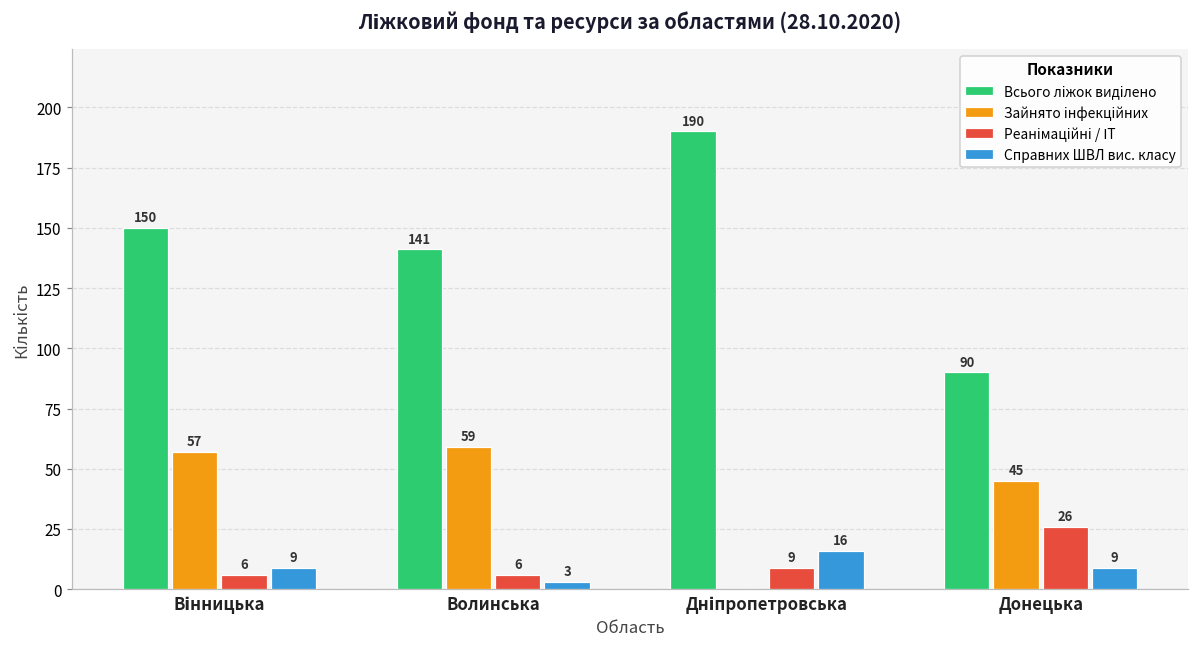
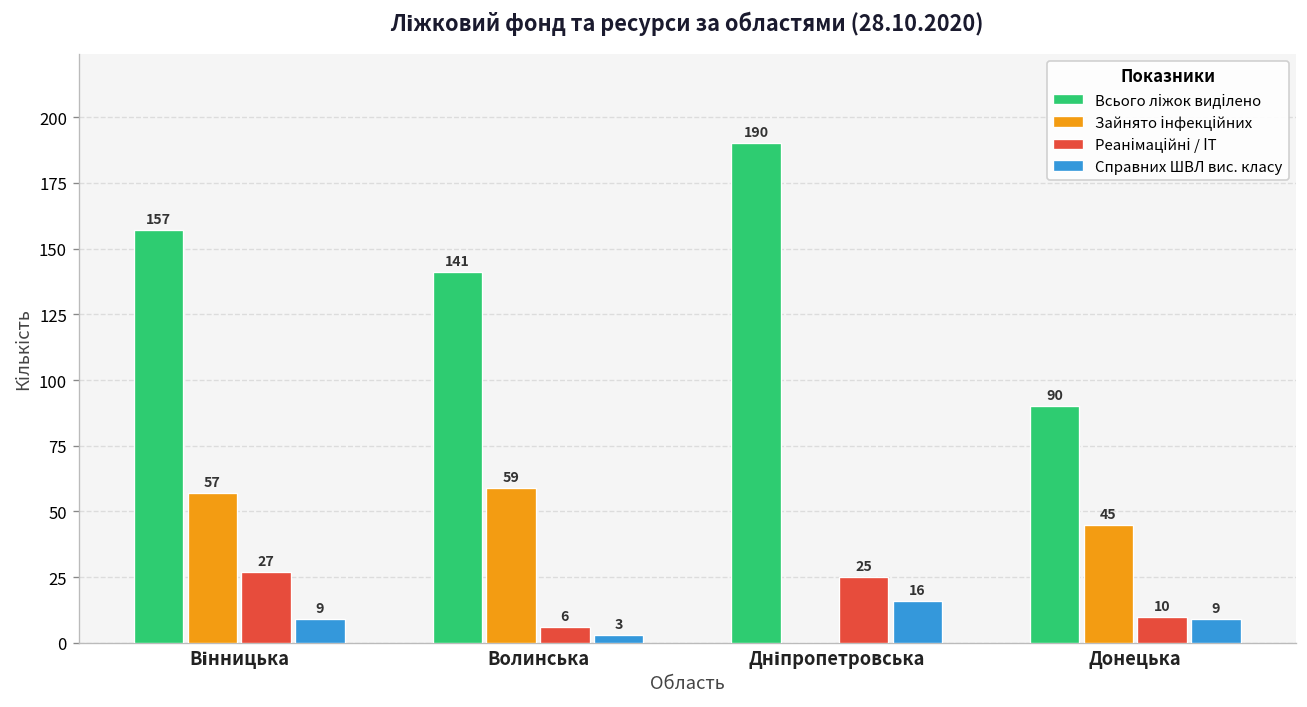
Всього ліжок виділено, Вінницька: 150 -> 157
Реанімаційні / ІТ, Вінницька: 6 -> 27
Реанімаційні / ІТ, Дніпропетровська: 9 -> 25
Реанімаційні / ІТ, Донецька: 26 -> 10
